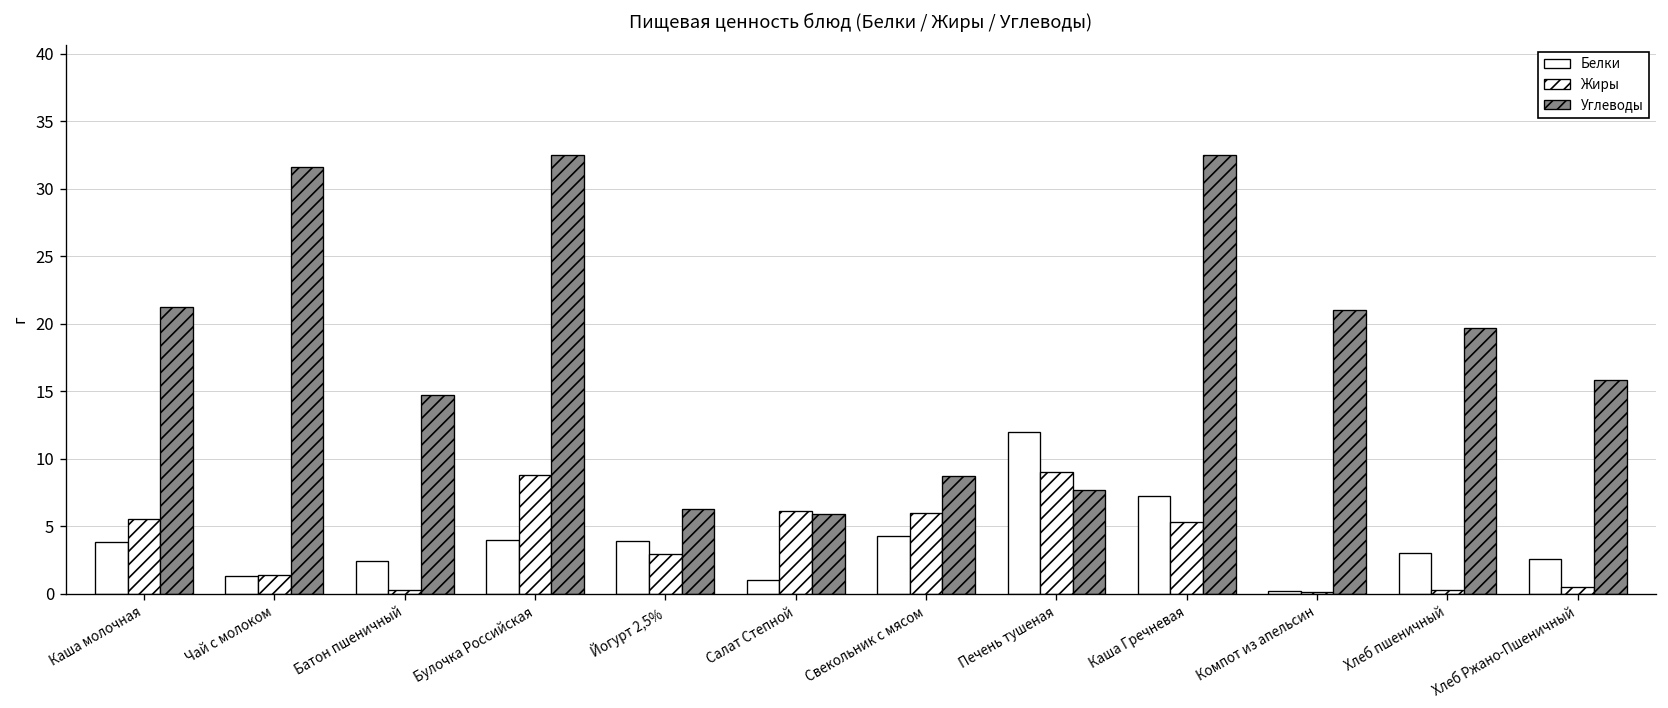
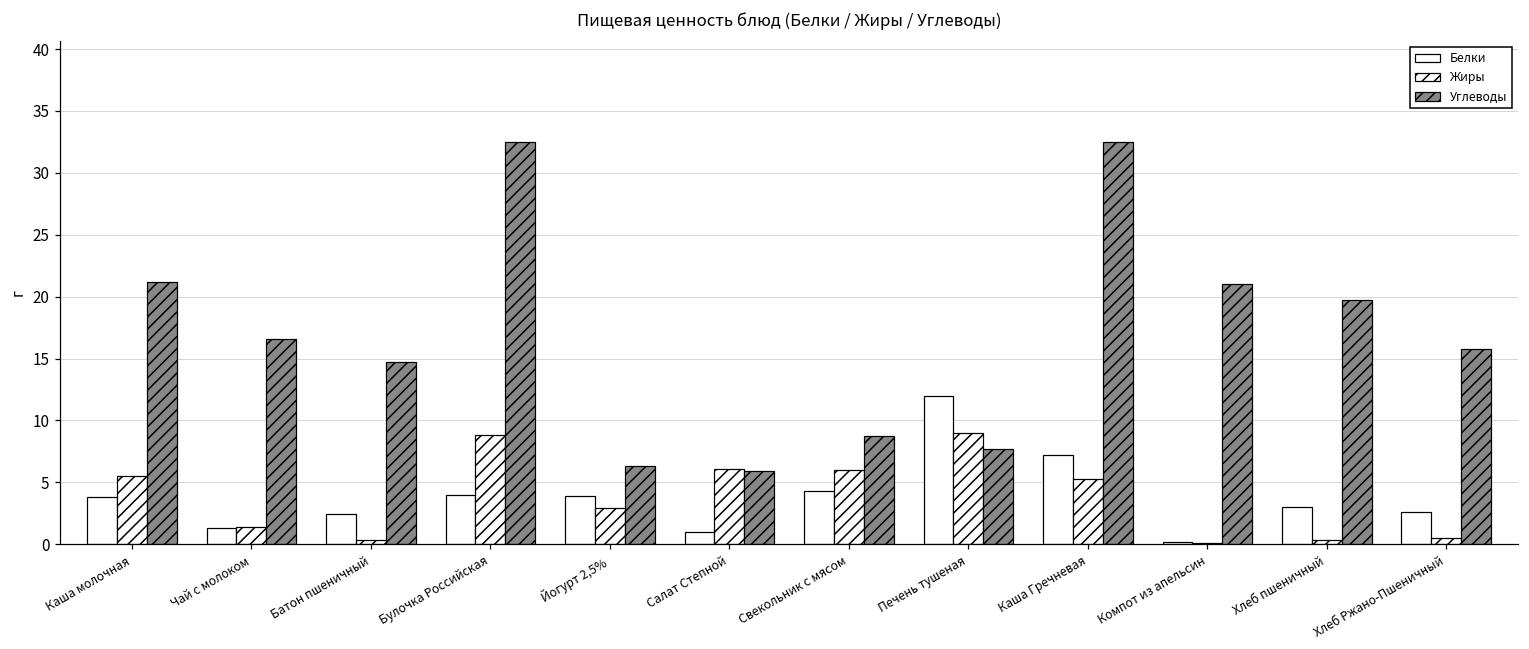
Углеводы, Чай с молоком: 31.6 -> 16.6
